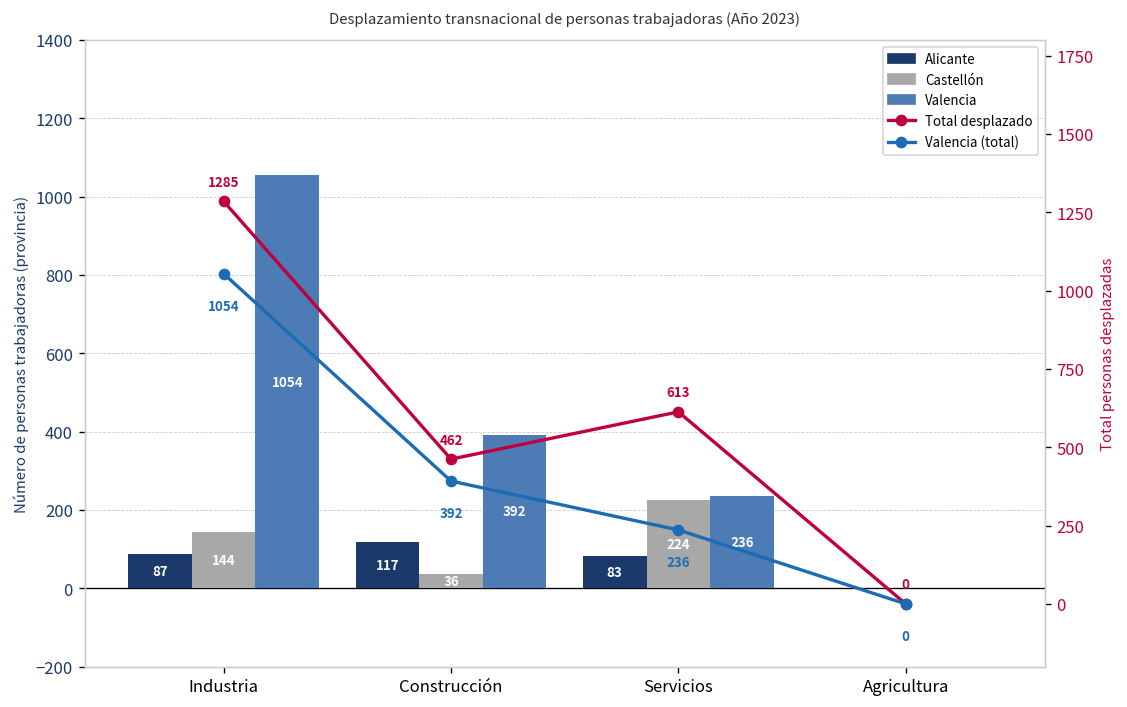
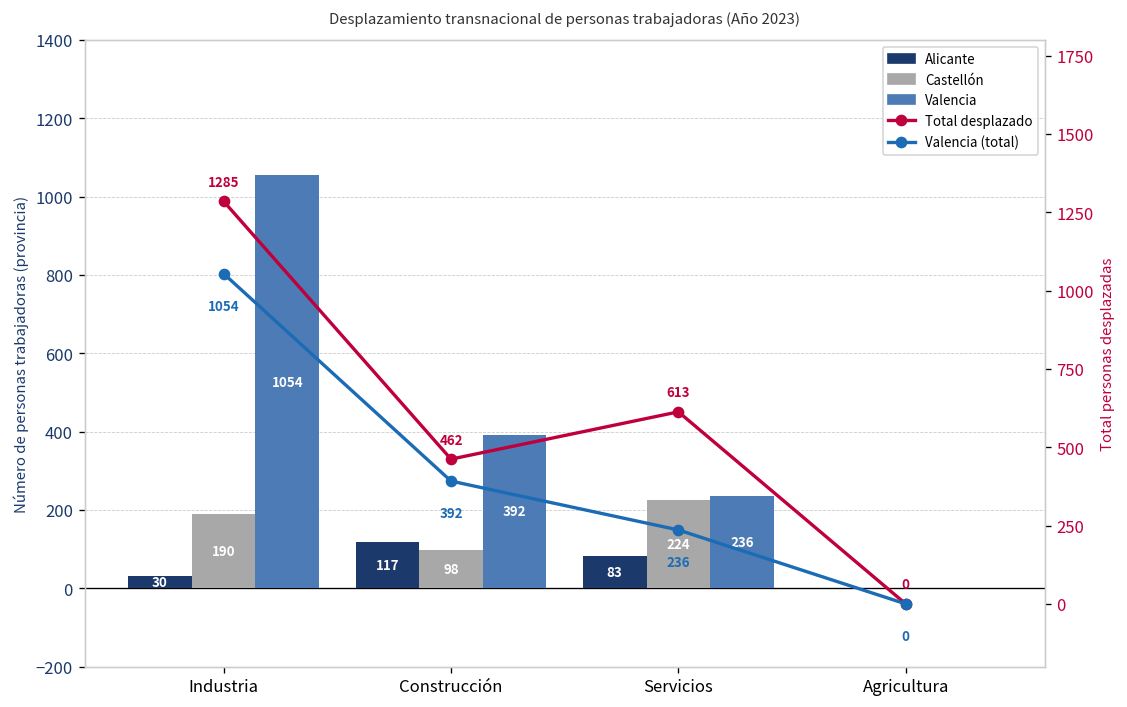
Alicante, Industria: 87 -> 30
Castellón, Industria: 144 -> 190
Castellón, Construcción: 36 -> 98
